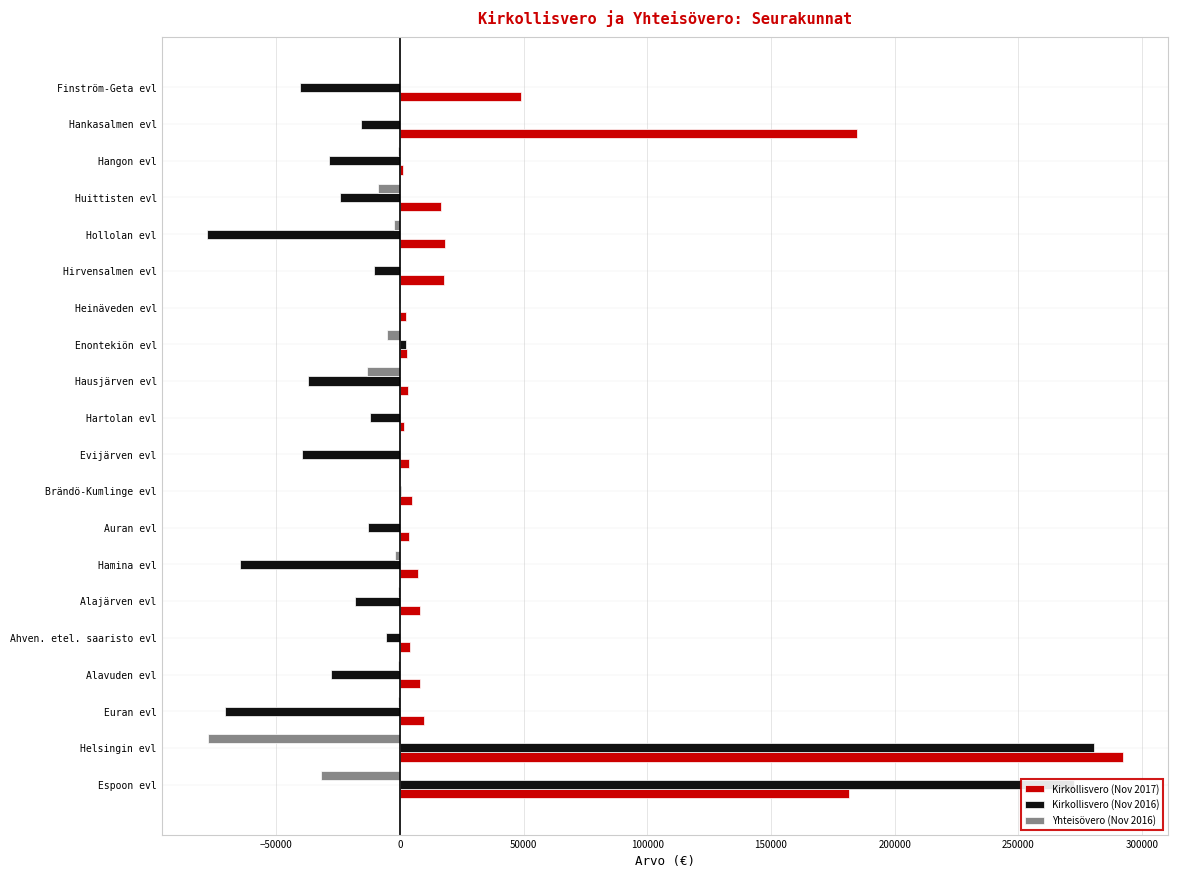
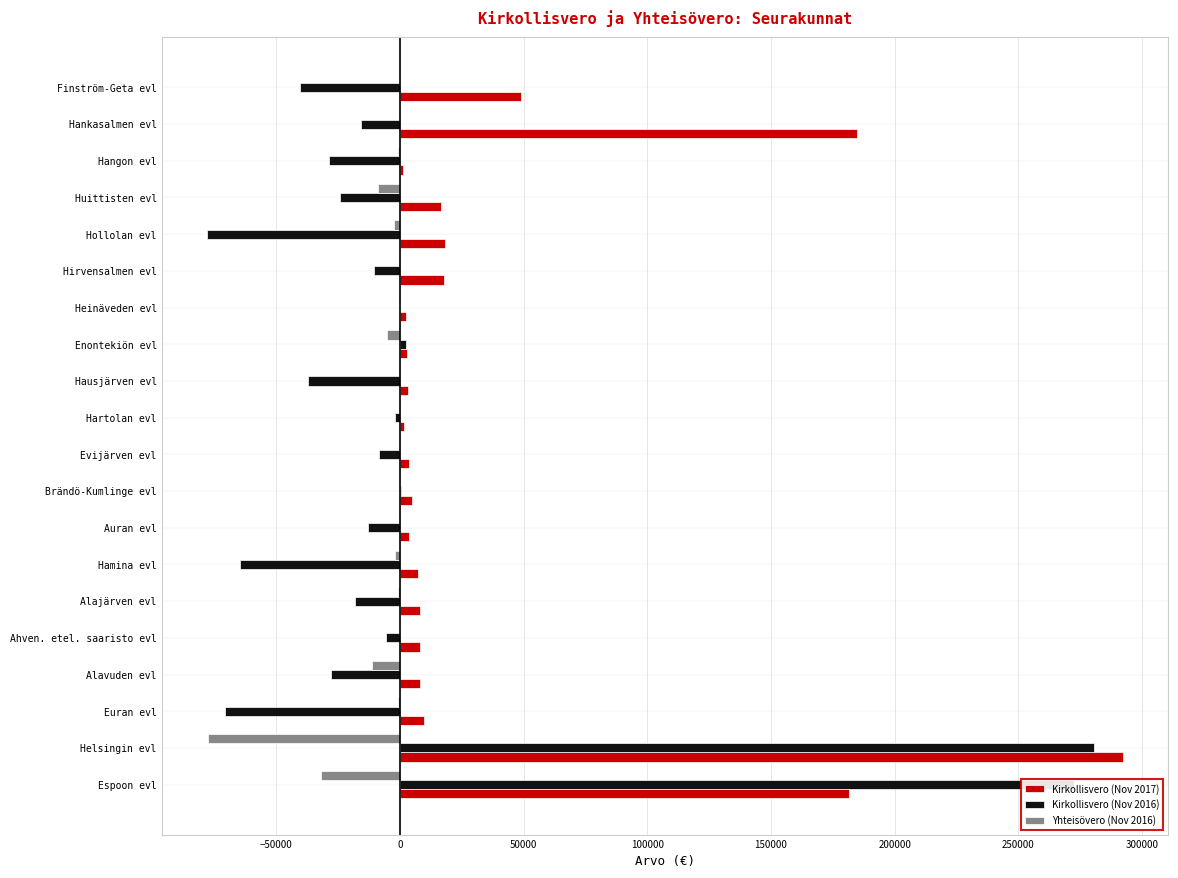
Yhteisövero (Nov 2016), Hausjärven evl: -13000 -> -1000
Kirkollisvero (Nov 2016), Hartolan evl: -12000 -> -2000
Kirkollisvero (Nov 2016), Evijärven evl: -39000 -> -8000
Kirkollisvero (Nov 2017), Ahven. etel. saaristo evl: 4000 -> 8000
Yhteisövero (Nov 2016), Alavuden evl: -1000 -> -11000
